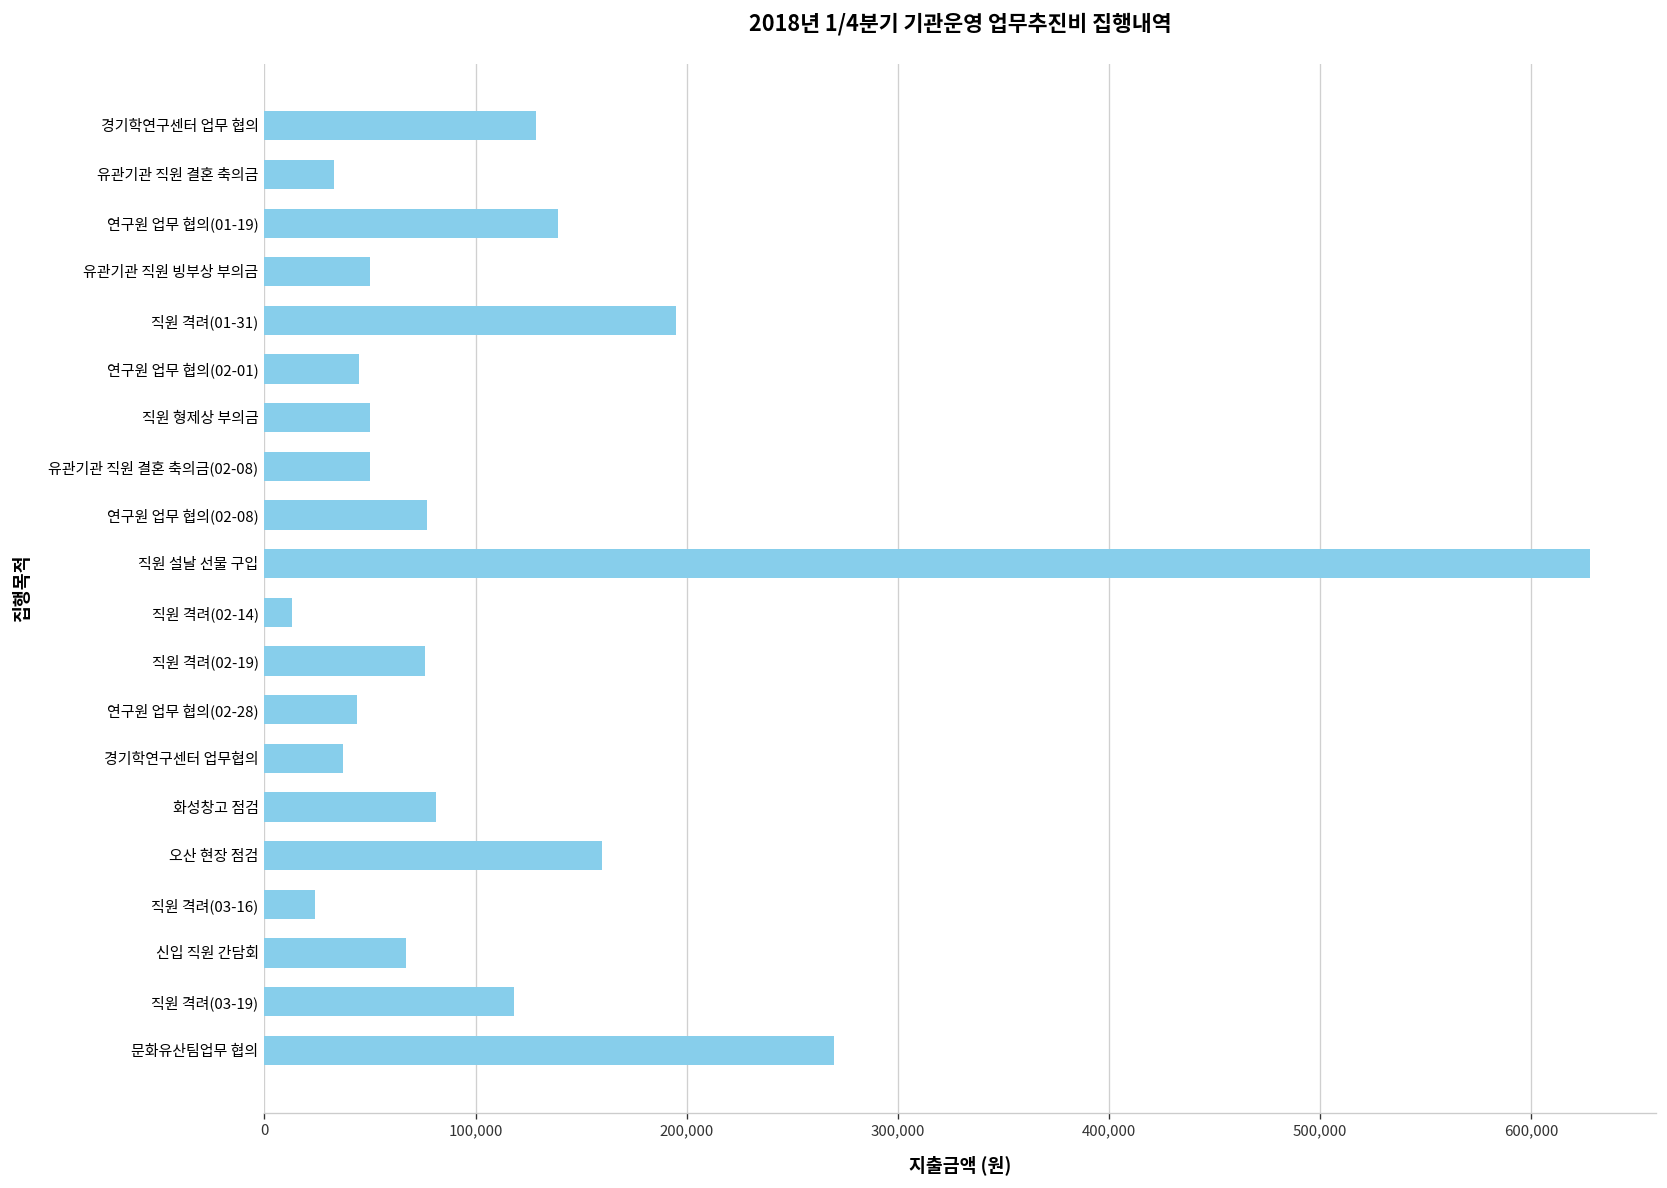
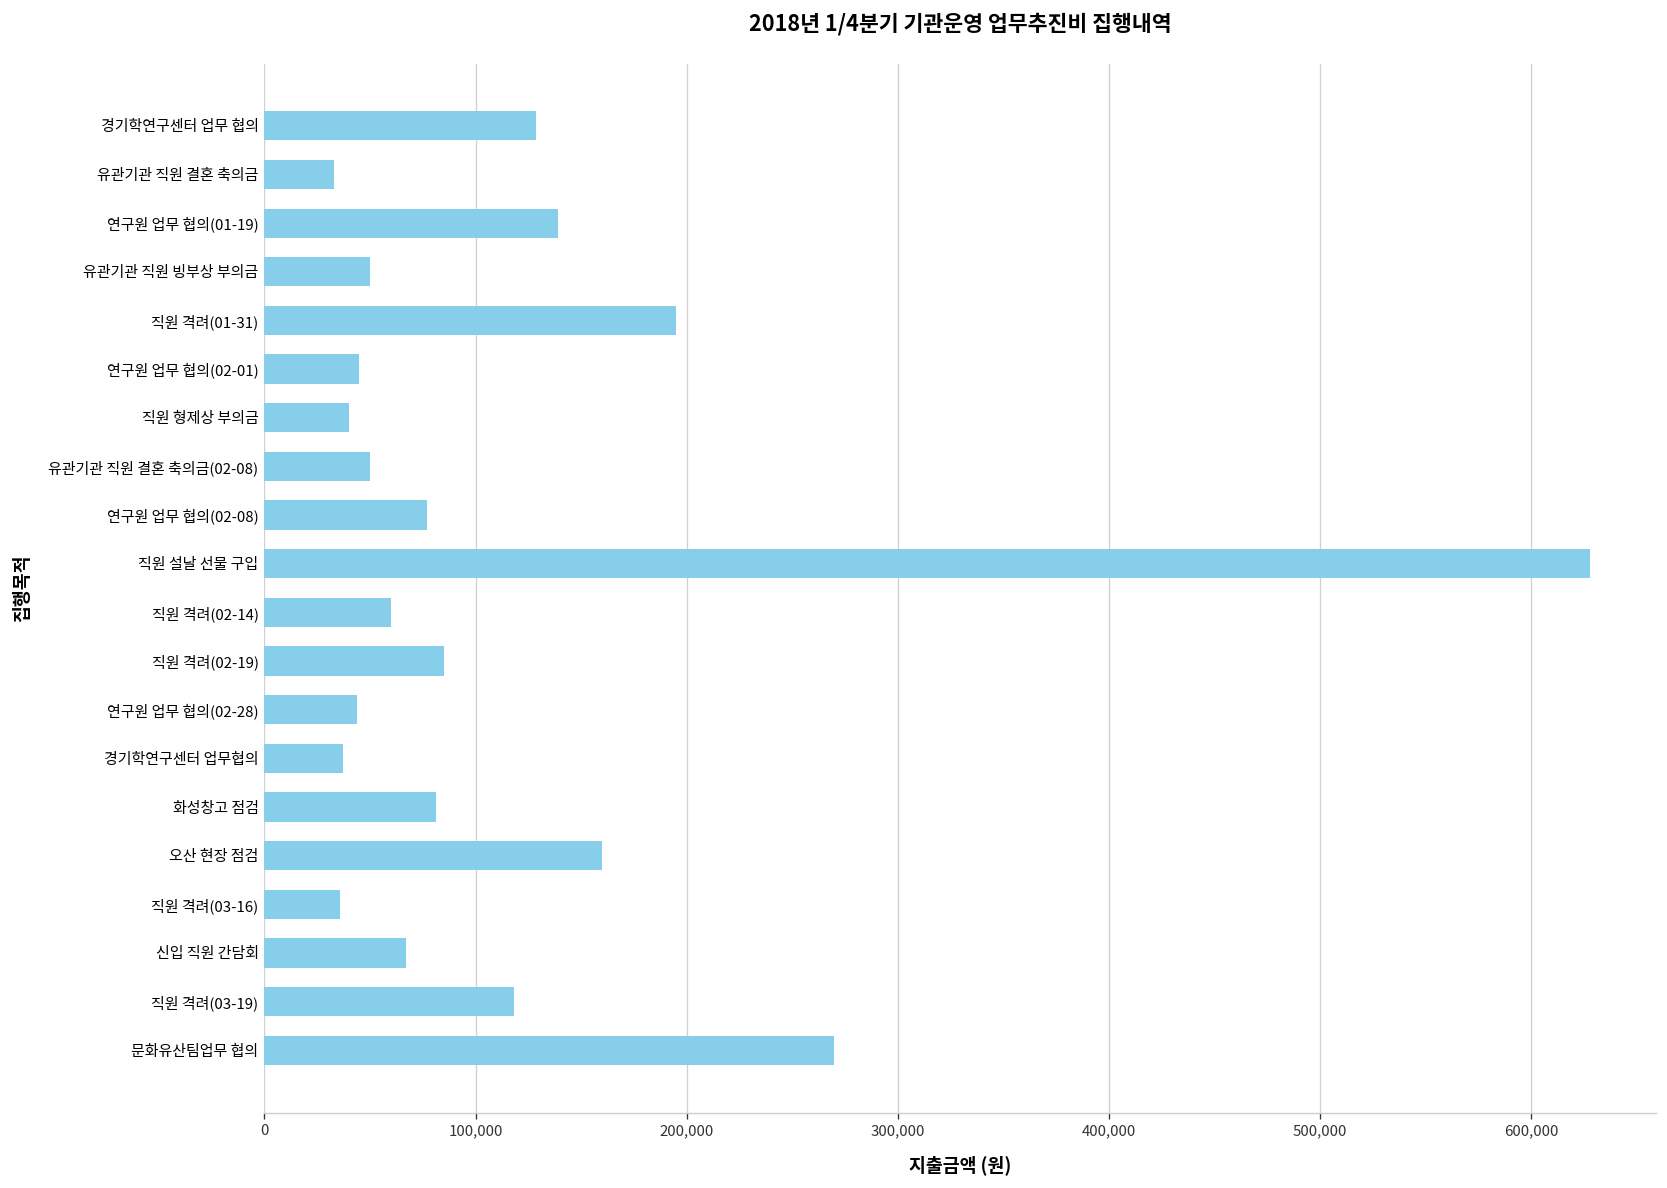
직원 형제상 부의금: 50,000 -> 40,000
직원 격려(02-14): 13,000 -> 60,000
직원 격려(02-19): 76,000 -> 85,000
직원 격려(03-16): 24,000 -> 36,000
